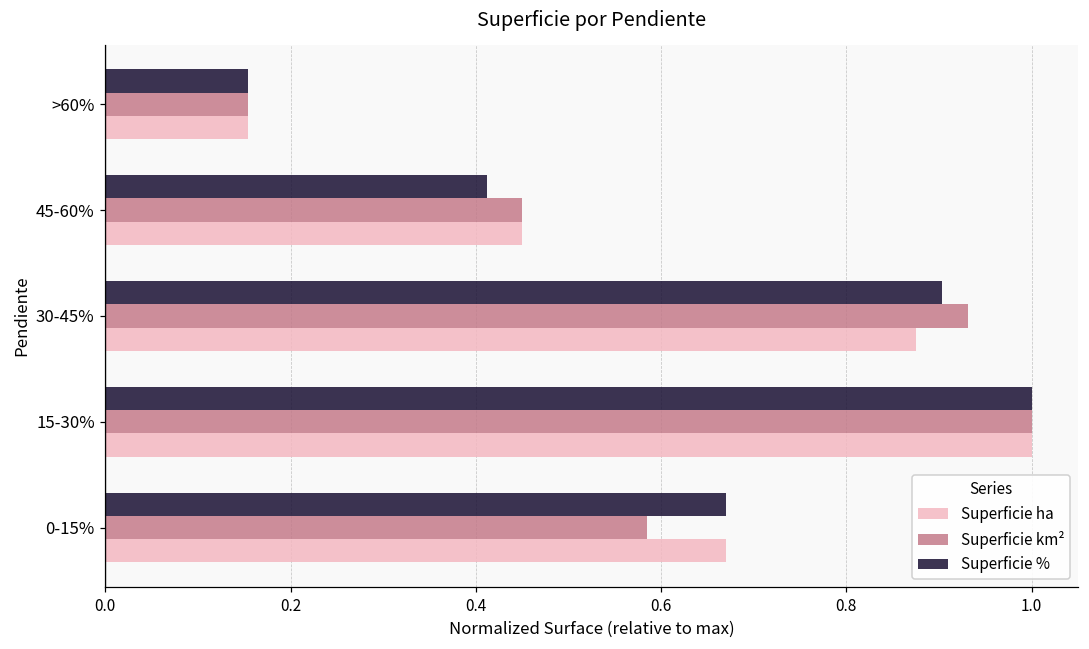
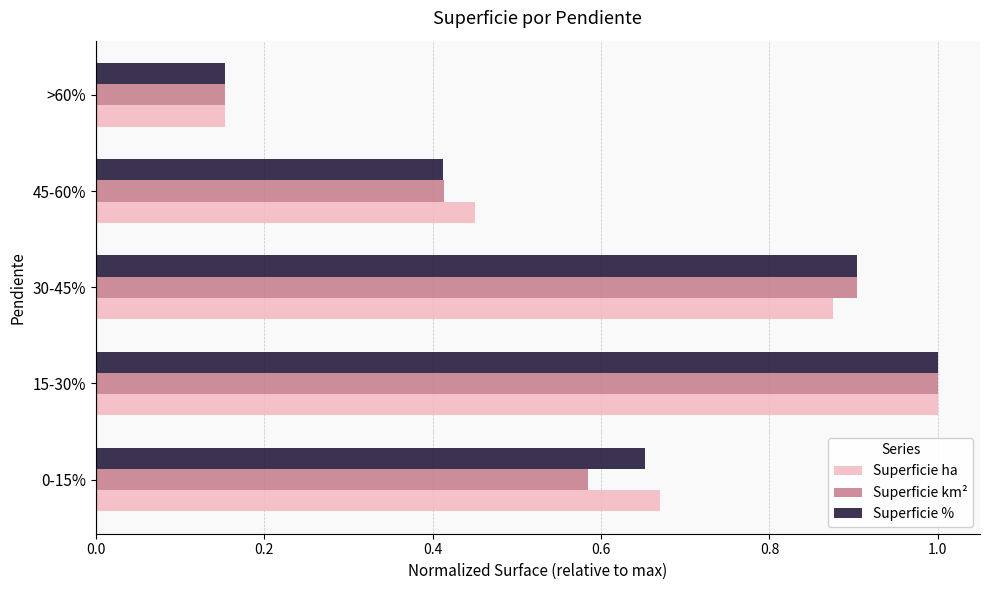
Superficie km², 45-60%: 0.45 -> 0.41
Superficie km², 30-45%: 0.93 -> 0.90
Superficie %, 0-15%: 0.67 -> 0.65
